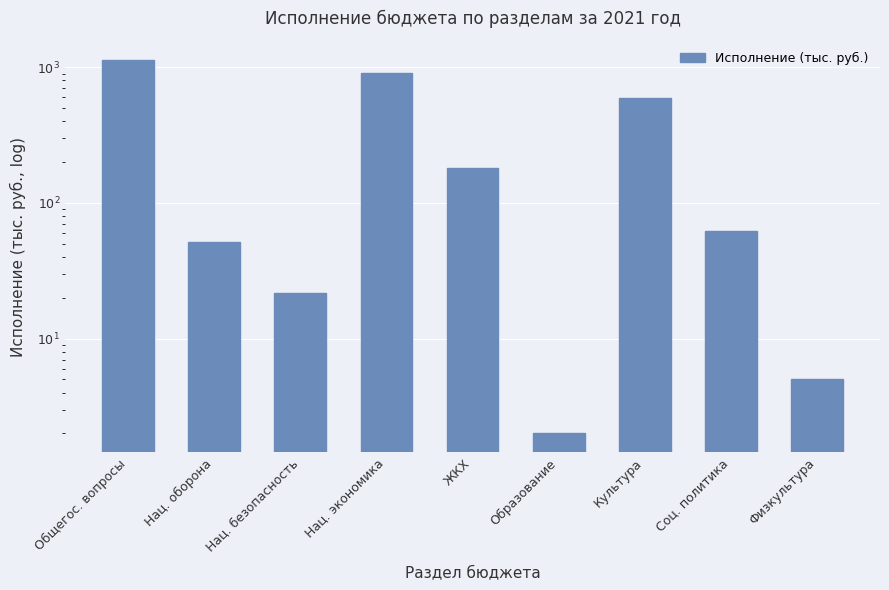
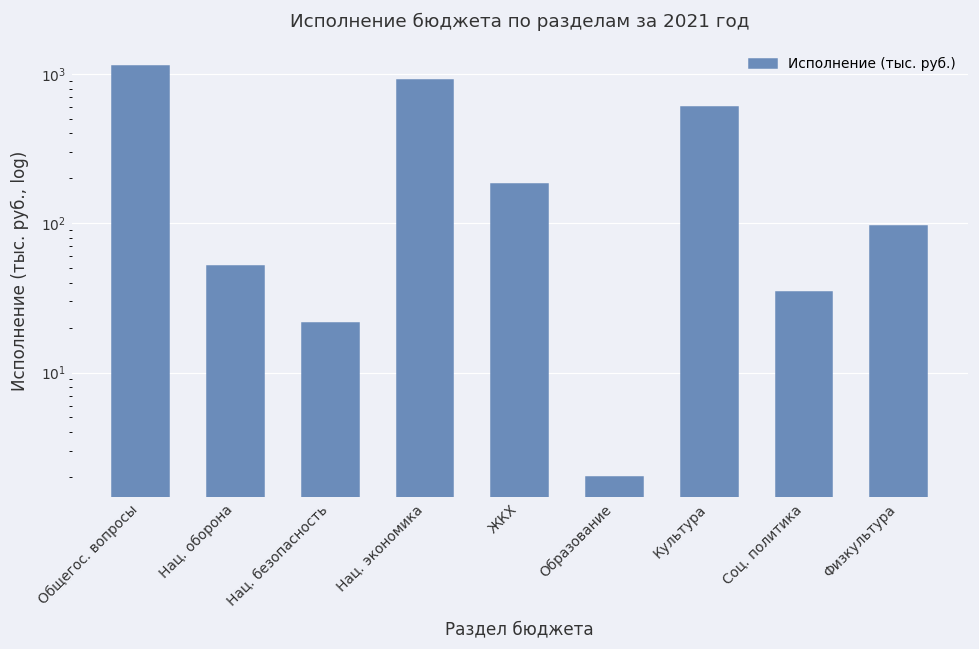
Соц. политика: 60 -> 35
Физкультура: 5.0 -> 100
